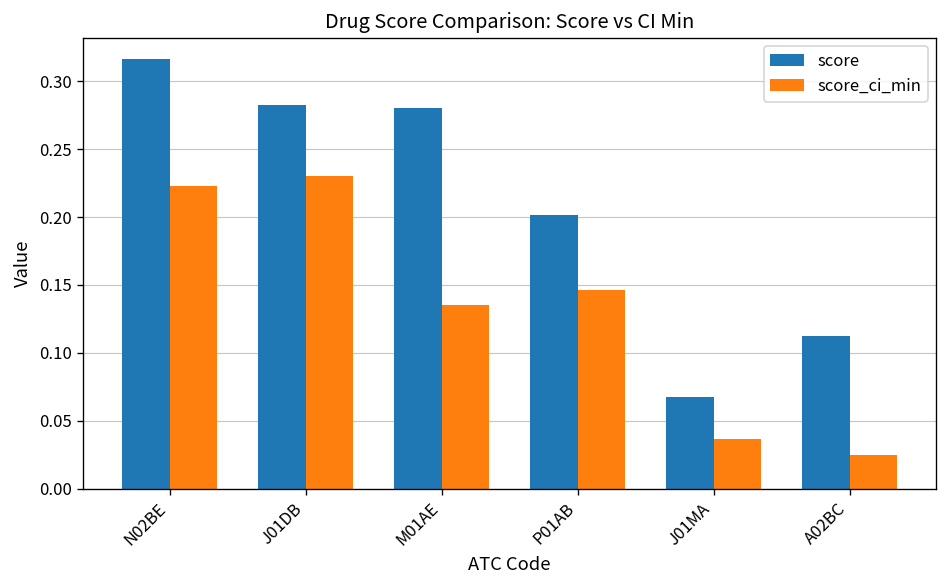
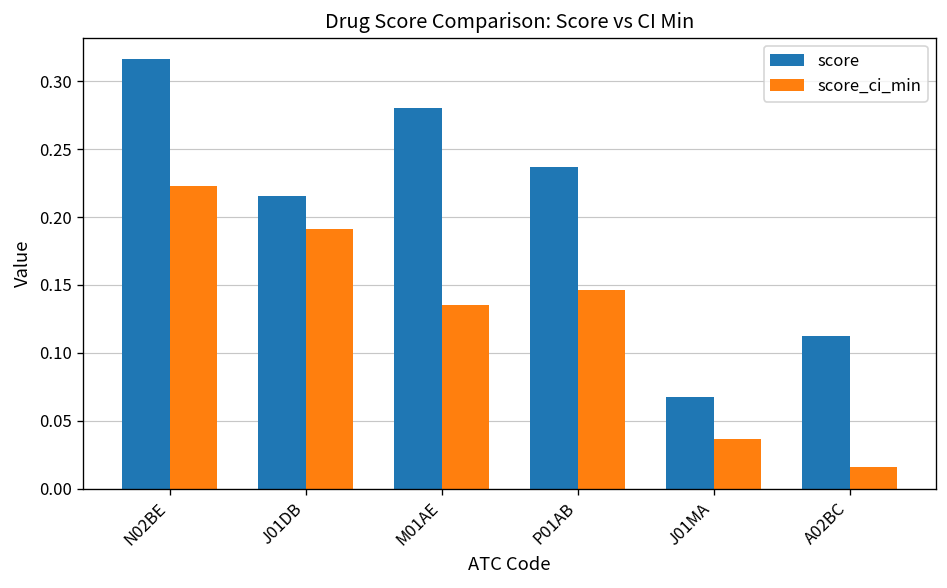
score, J01DB: 0.283 -> 0.216
score_ci_min, J01DB: 0.230 -> 0.191
score, P01AB: 0.201 -> 0.237
score_ci_min, A02BC: 0.025 -> 0.016
